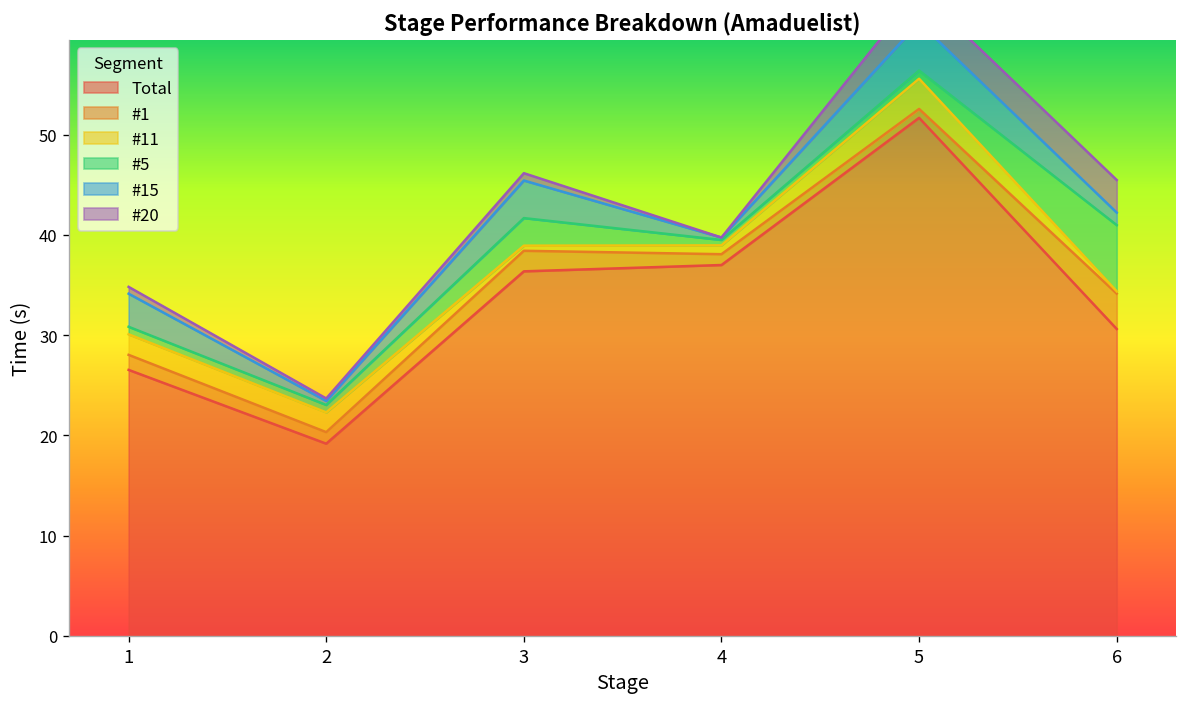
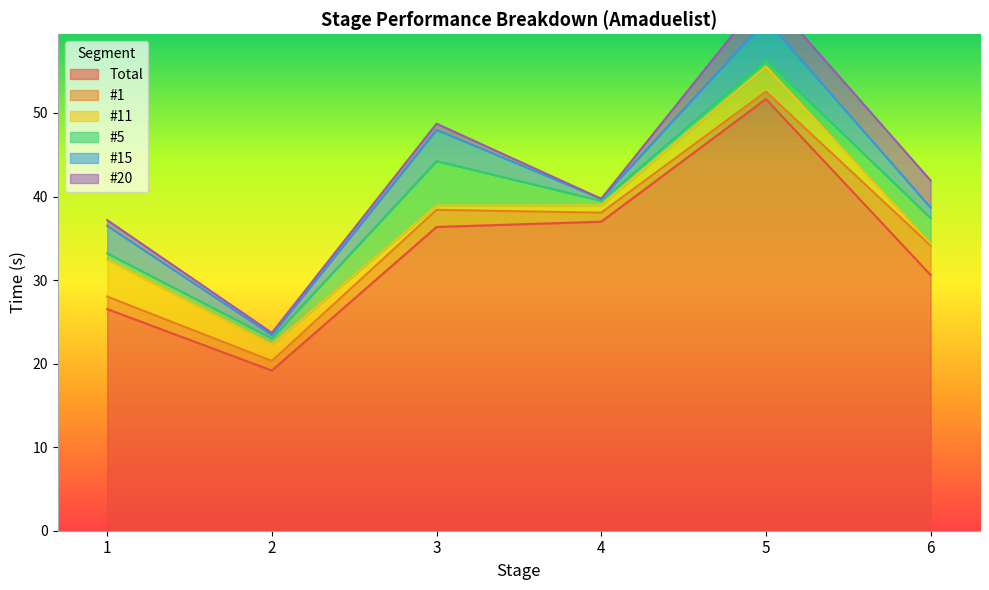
#11, 1: 2 -> 4
#5, 3: 3 -> 5
#5, 6: 7 -> 3
